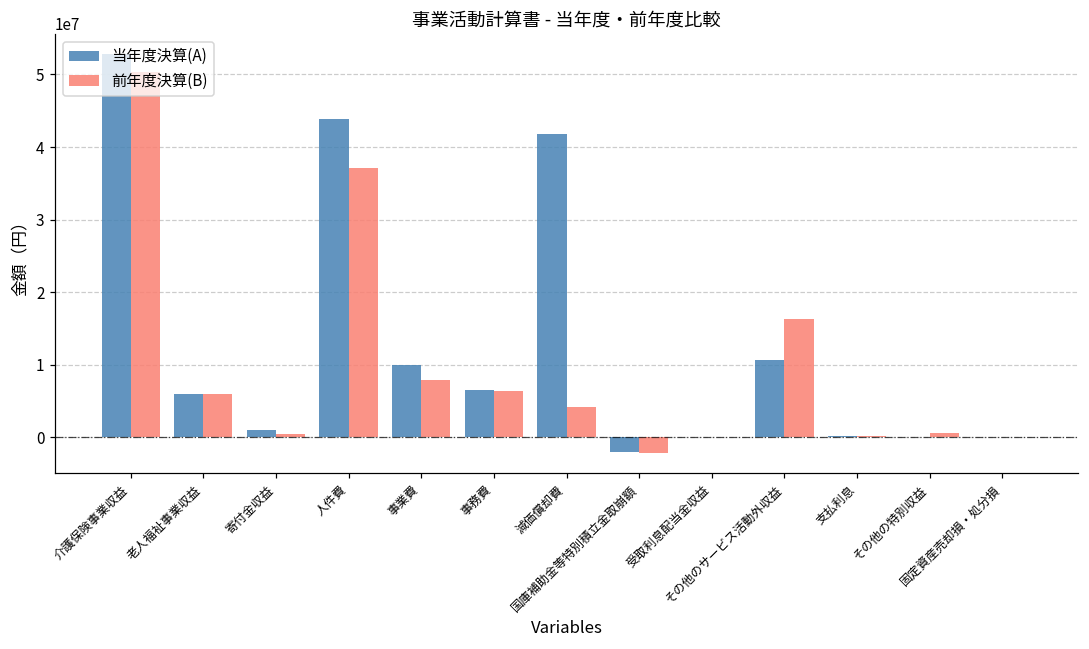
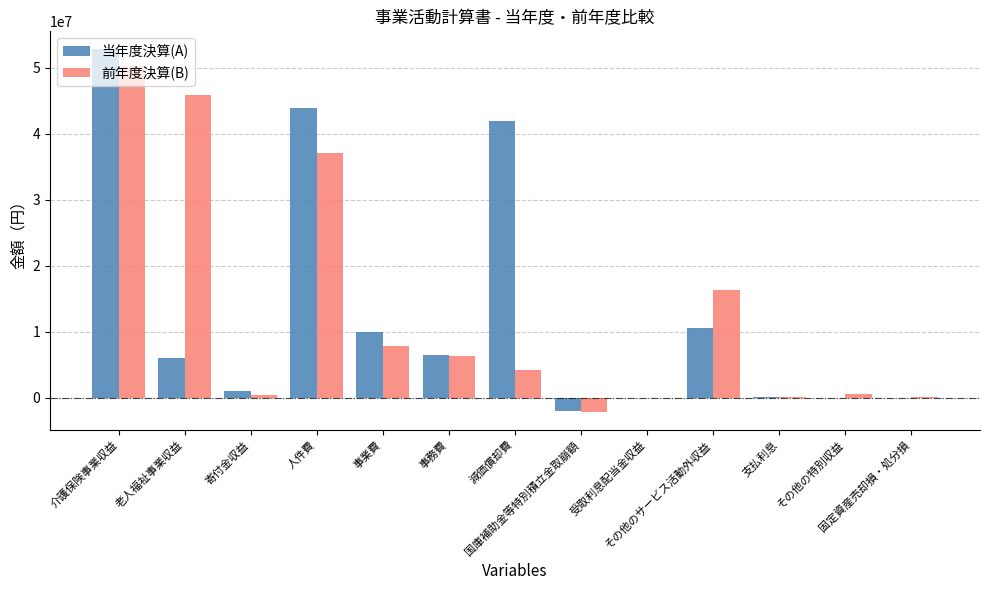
前年度決算(B), 老人福祉事業収益: 6000000 -> 46000000
